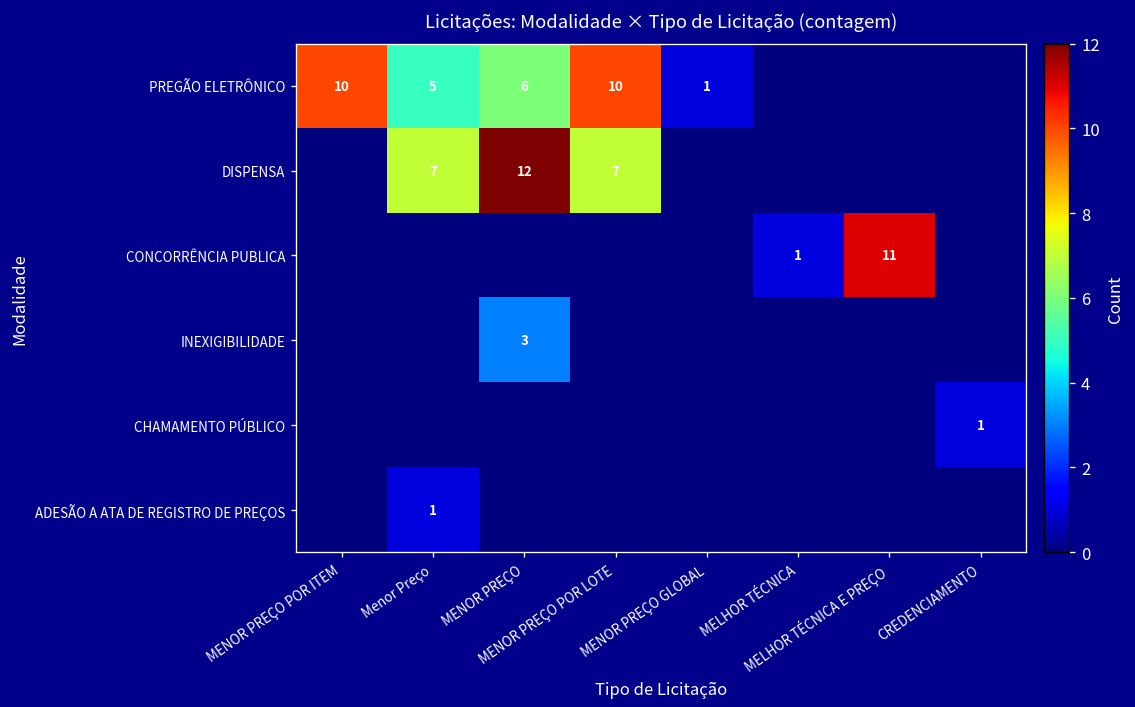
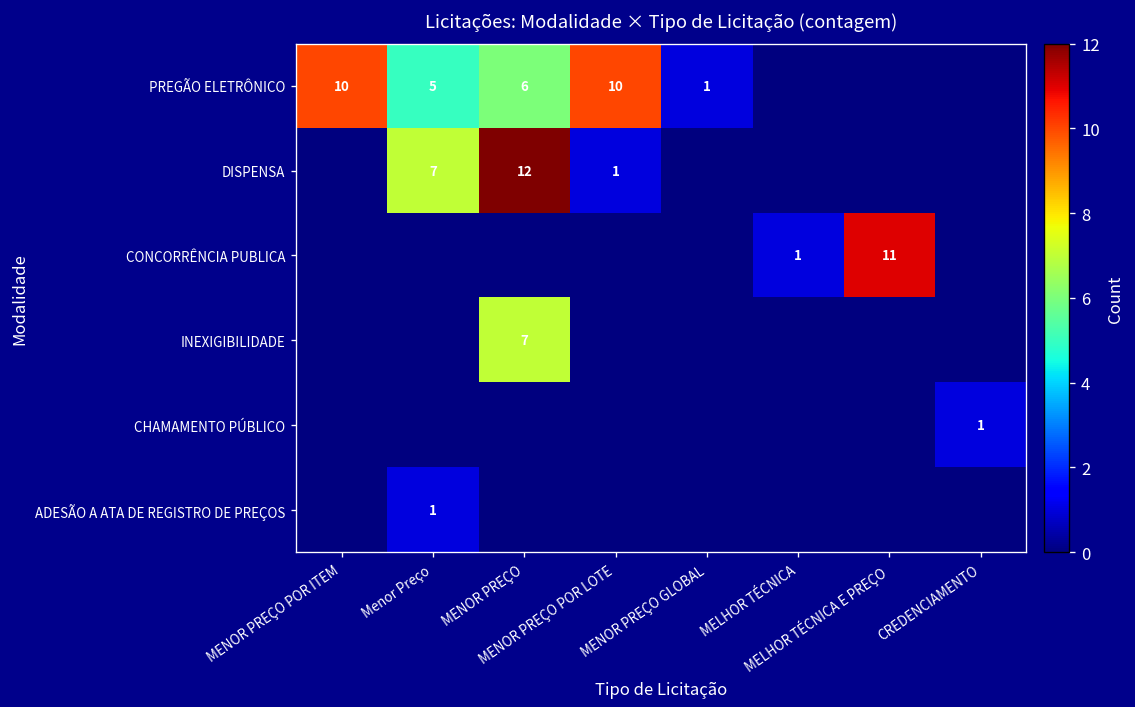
DISPENSA, MENOR PREÇO POR LOTE: 7 -> 1
INEXIGIBILIDADE, MENOR PREÇO: 3 -> 7
